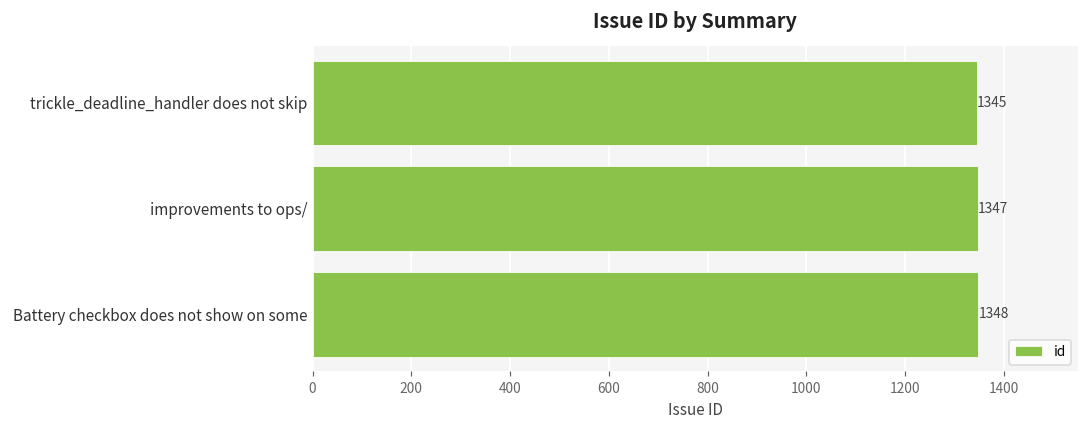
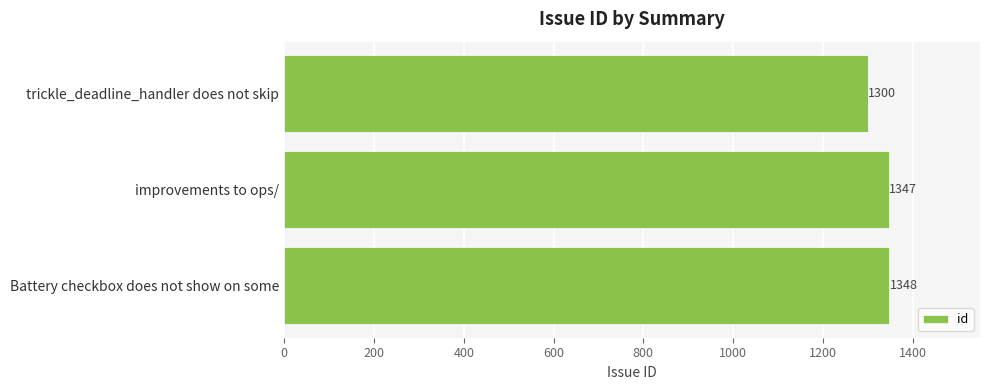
trickle_deadline_handler does not skip: 1345 -> 1300
